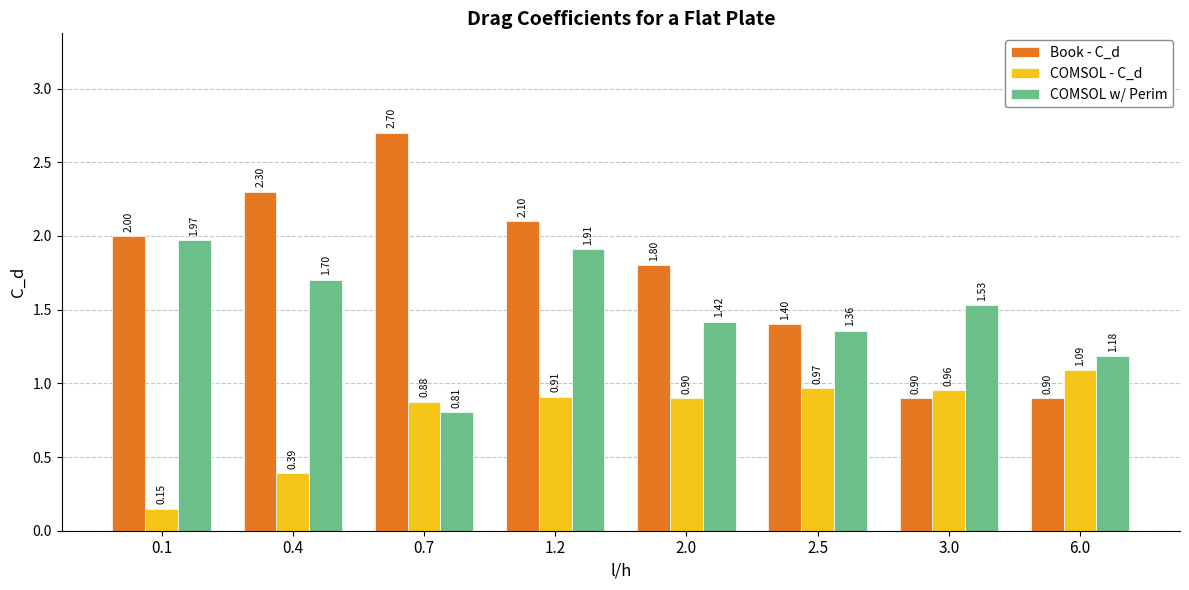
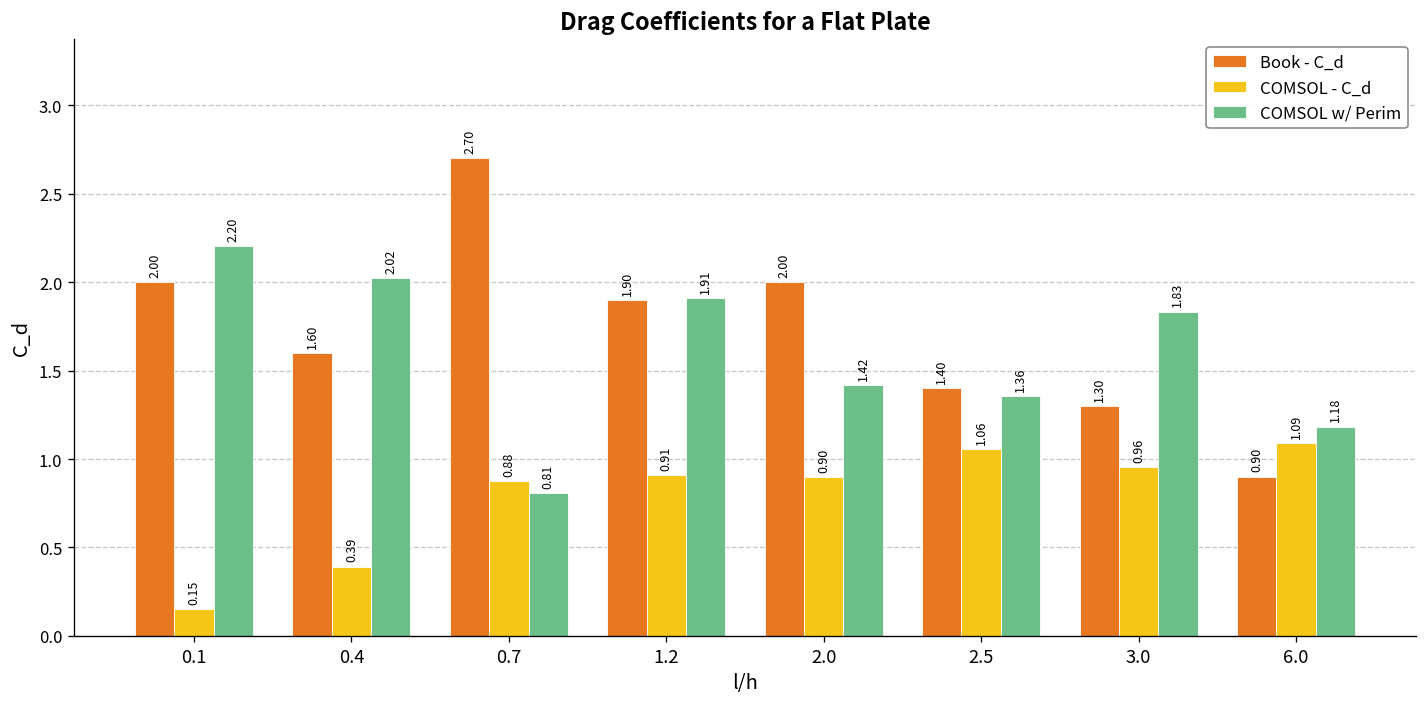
COMSOL w/ Perim, 0.1: 1.97 -> 2.20
Book - C_d, 0.4: 2.30 -> 1.60
COMSOL w/ Perim, 0.4: 1.70 -> 2.02
Book - C_d, 1.2: 2.10 -> 1.90
Book - C_d, 2.0: 1.80 -> 2.00
COMSOL - C_d, 2.5: 0.97 -> 1.06
Book - C_d, 3.0: 0.90 -> 1.30
COMSOL w/ Perim, 3.0: 1.53 -> 1.83
